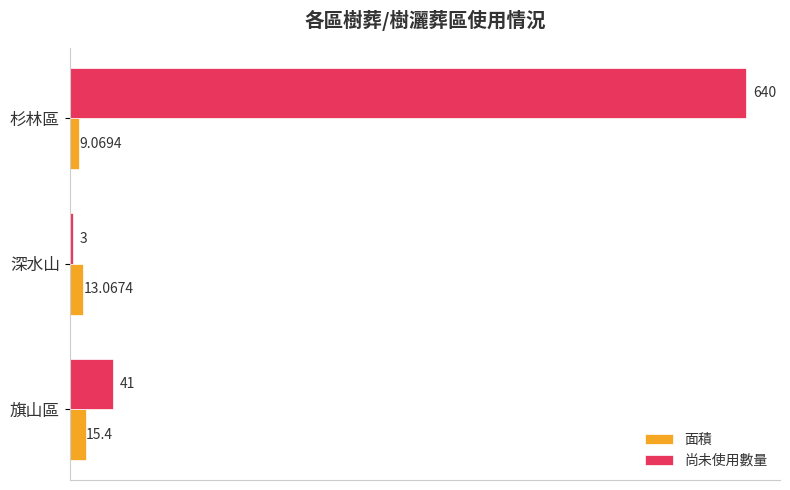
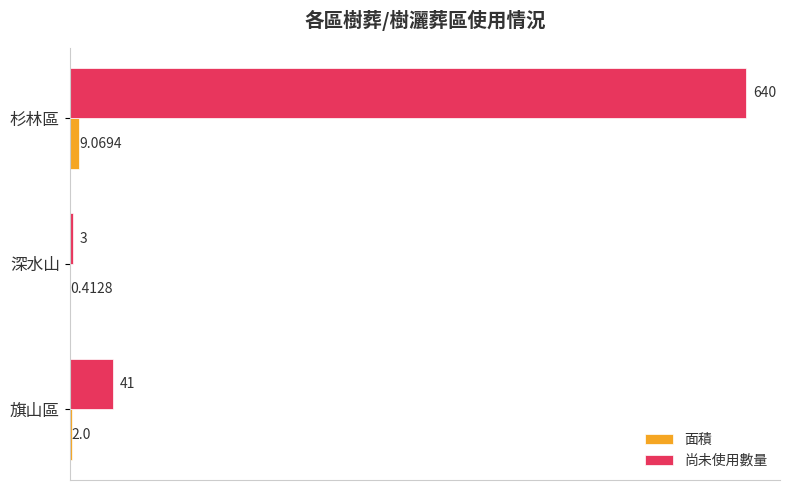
面積, 深水山: 13.0674 -> 0.4128
面積, 旗山區: 15.4 -> 2.0
